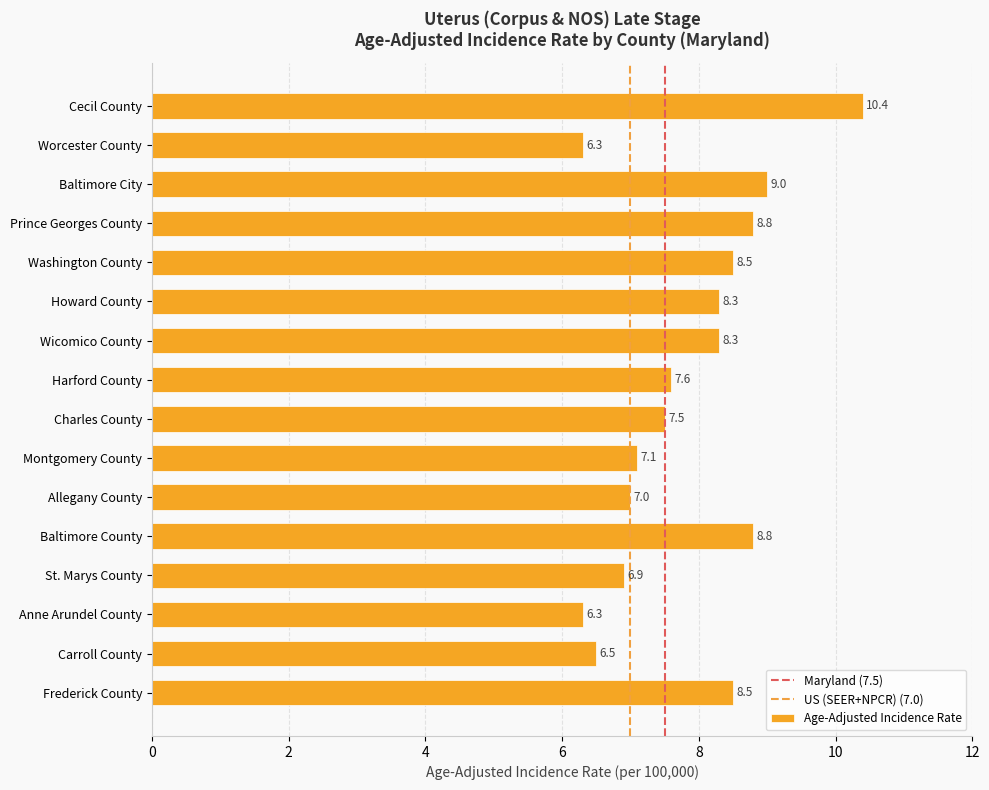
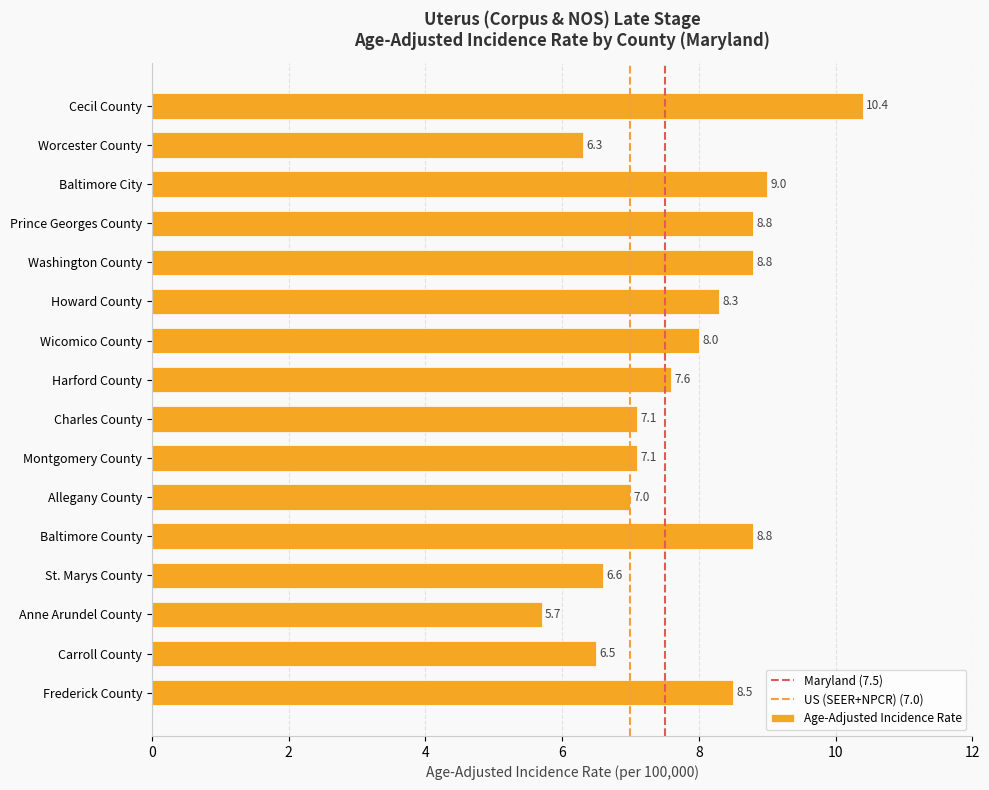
Washington County: 8.5 -> 8.8
Wicomico County: 8.3 -> 8.0
Charles County: 7.5 -> 7.1
St. Marys County: 6.9 -> 6.6
Anne Arundel County: 6.3 -> 5.7
